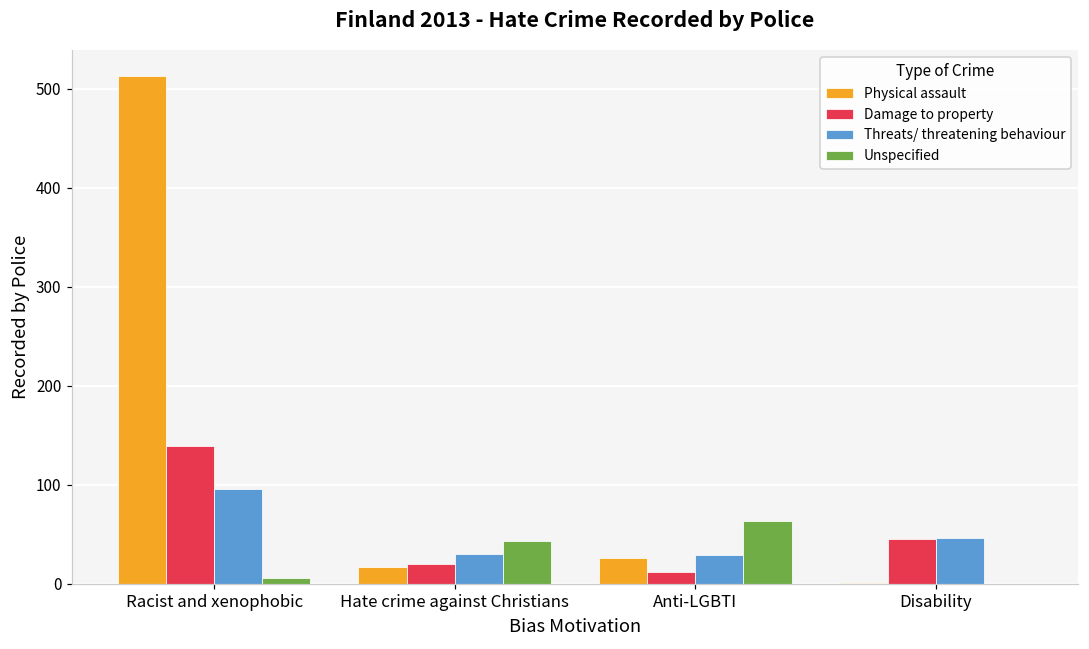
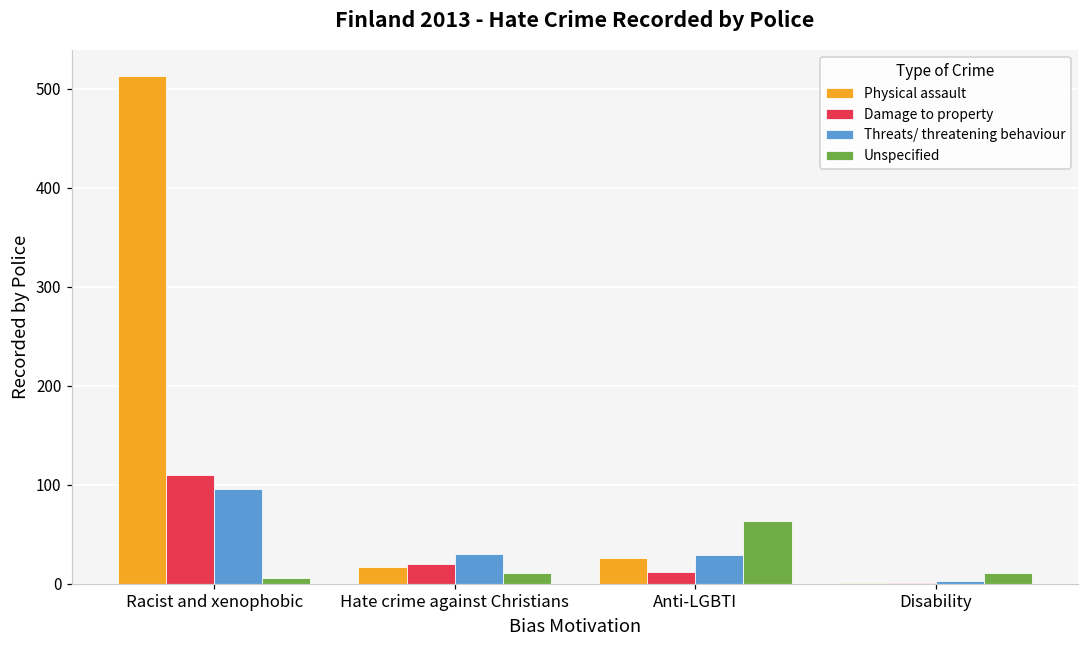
Damage to property, Racist and xenophobic: 140 -> 110
Unspecified, Hate crime against Christians: 40 -> 10
Damage to property, Disability: 50 -> 0
Threats/ threatening behaviour, Disability: 50 -> 0
Unspecified, Disability: 0 -> 10
